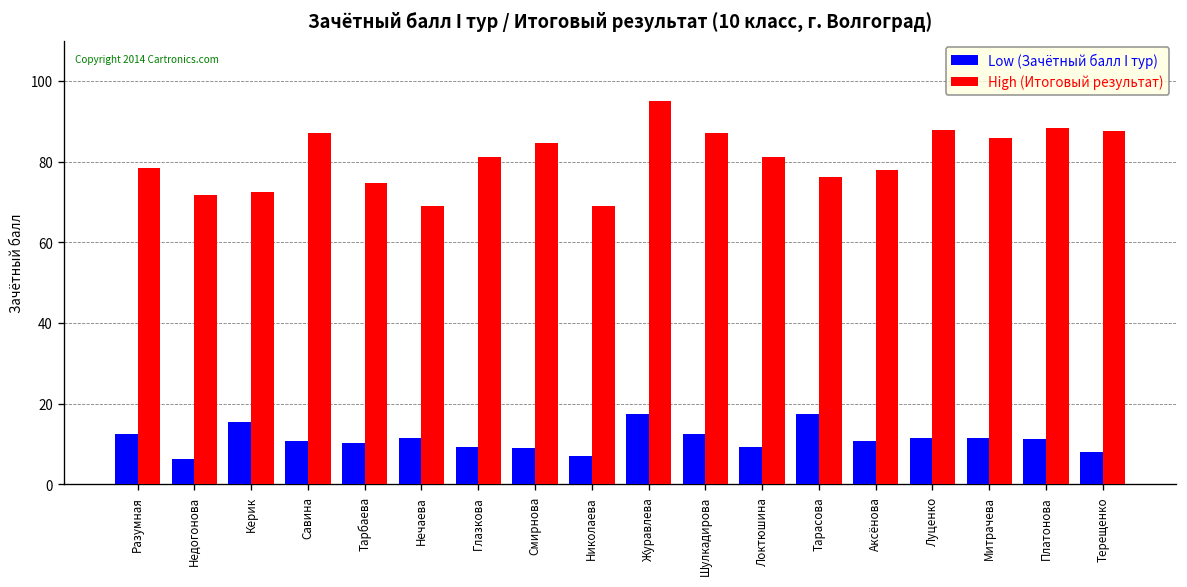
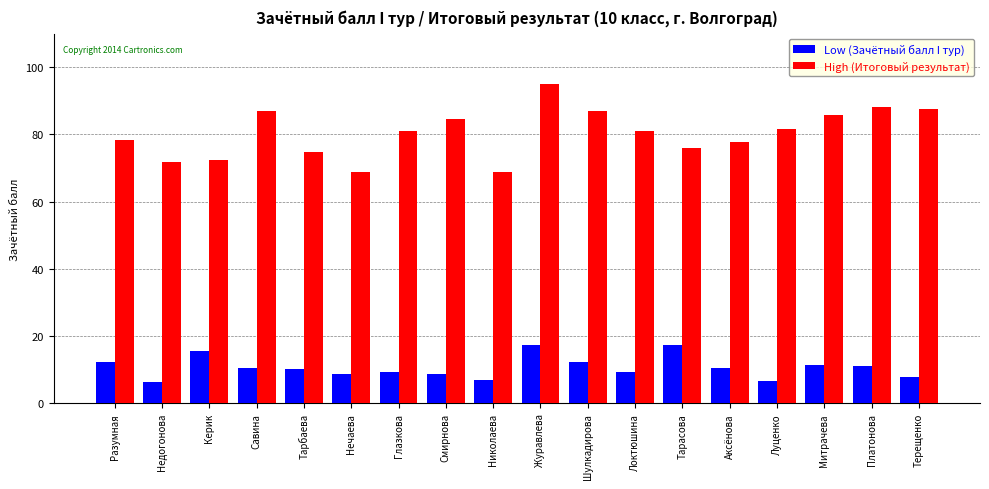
Low (Зачётный балл I тур), Нечаева: 12 -> 9
Low (Зачётный балл I тур), Луценко: 12 -> 7
High (Итоговый результат), Луценко: 88 -> 82
